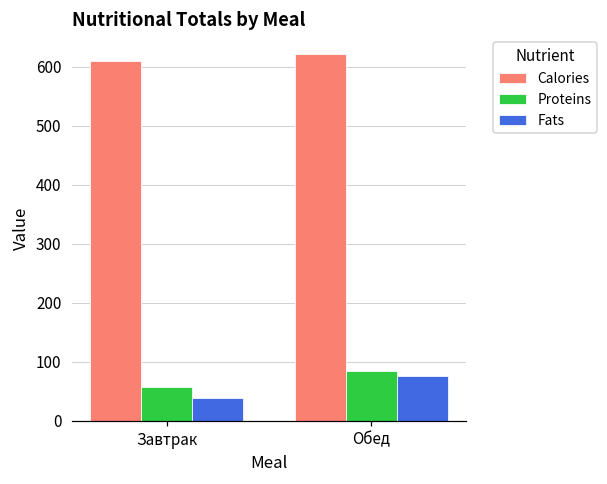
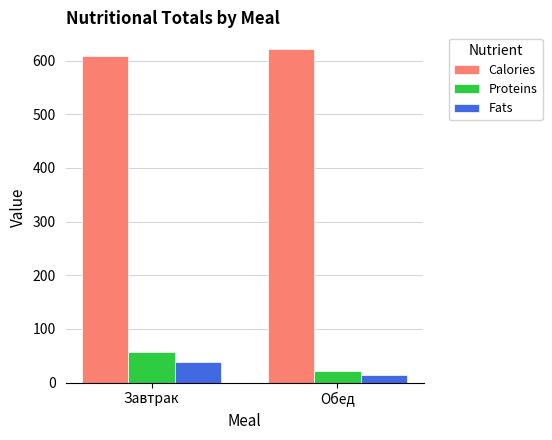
Proteins, Обед: 80 -> 20
Fats, Обед: 80 -> 10
